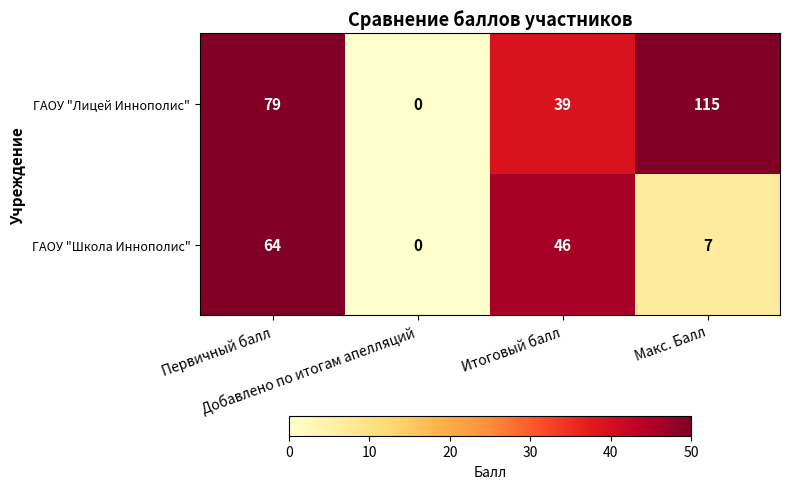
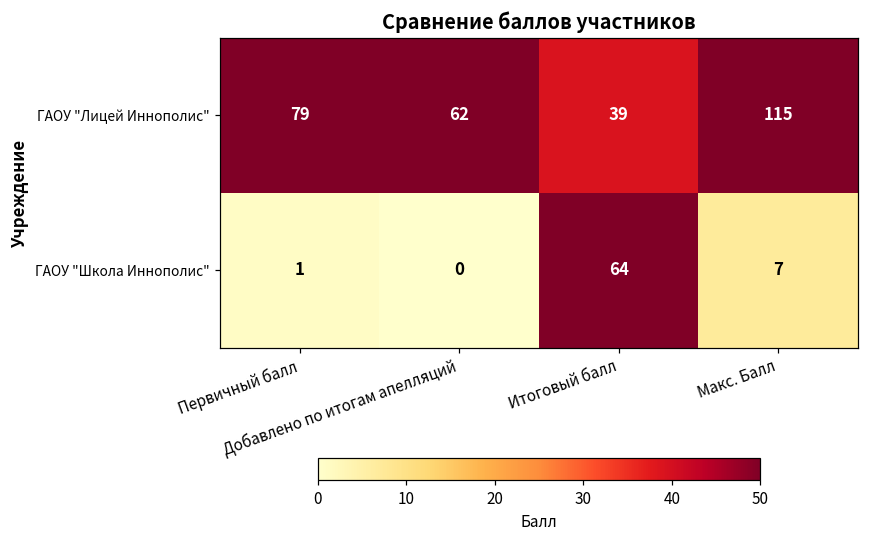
ГАОУ "Лицей Иннополис", Добавлено по итогам апелляций: 0 -> 62
ГАОУ "Школа Иннополис", Первичный балл: 64 -> 1
ГАОУ "Школа Иннополис", Итоговый балл: 46 -> 64
